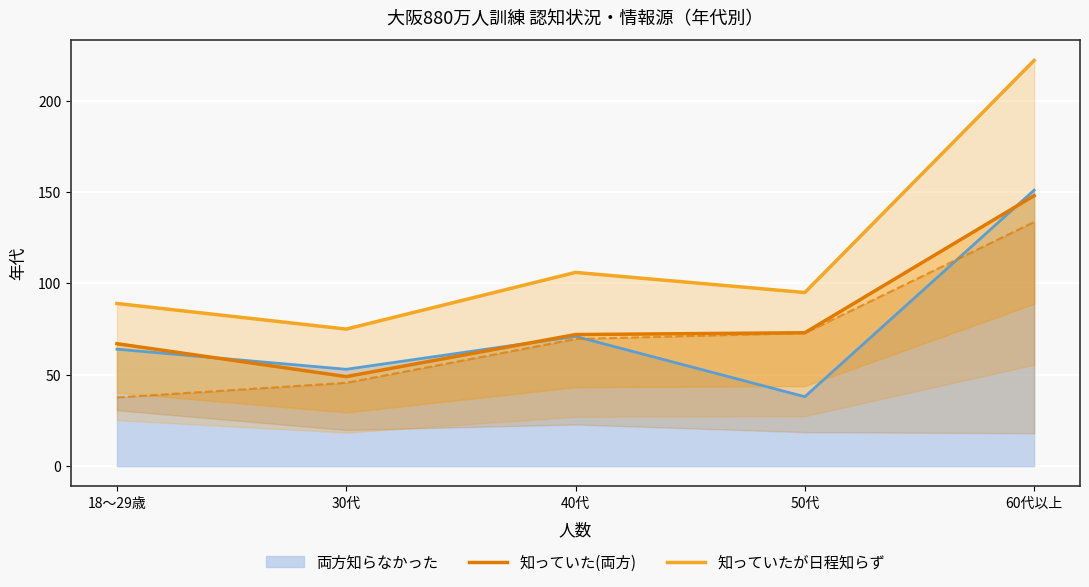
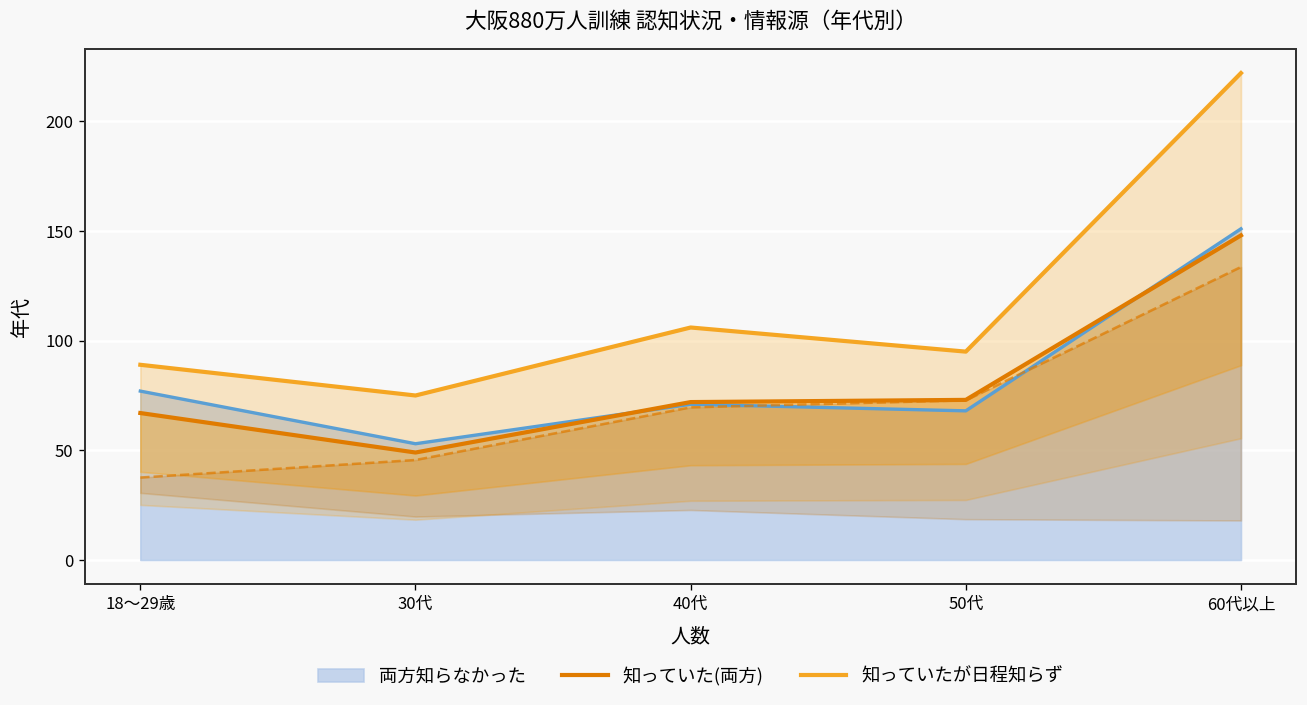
両方知らなかった, 18～29歳: 64 -> 77
両方知らなかった, 50代: 38 -> 68
